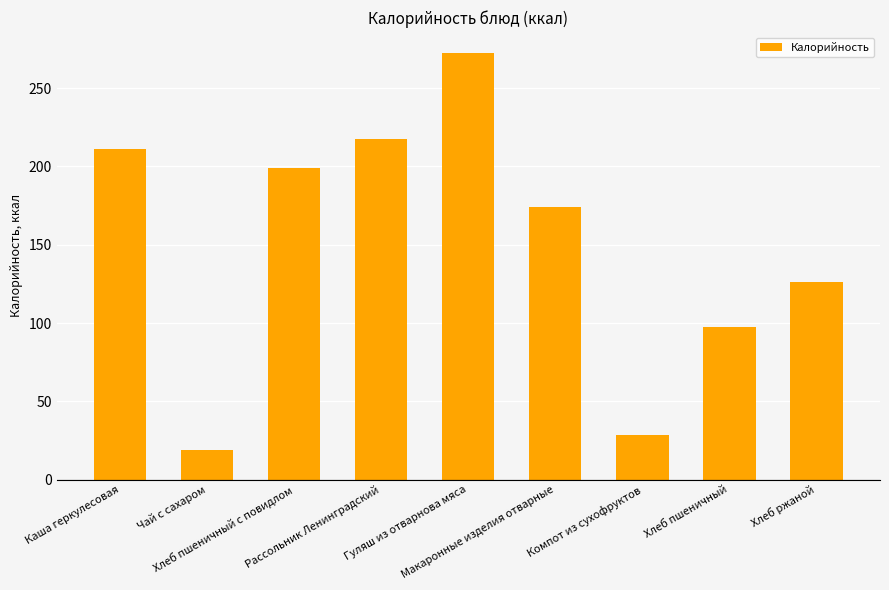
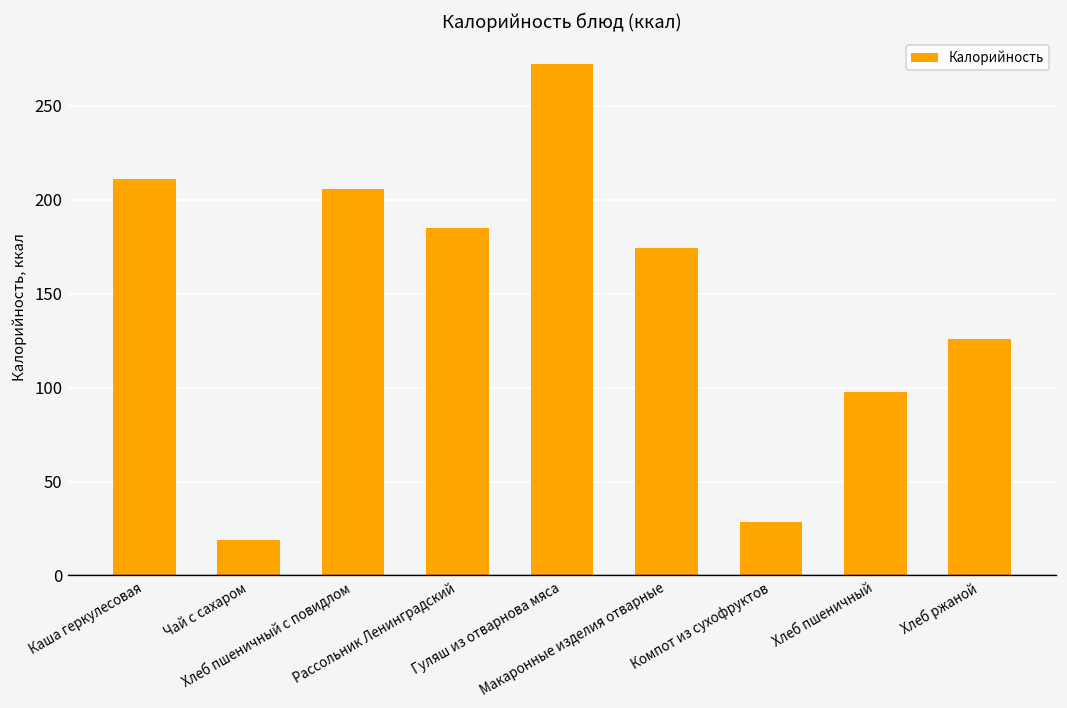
Хлеб пшеничный с повидлом: 199 -> 206
Рассольник Ленинградский: 218 -> 185
